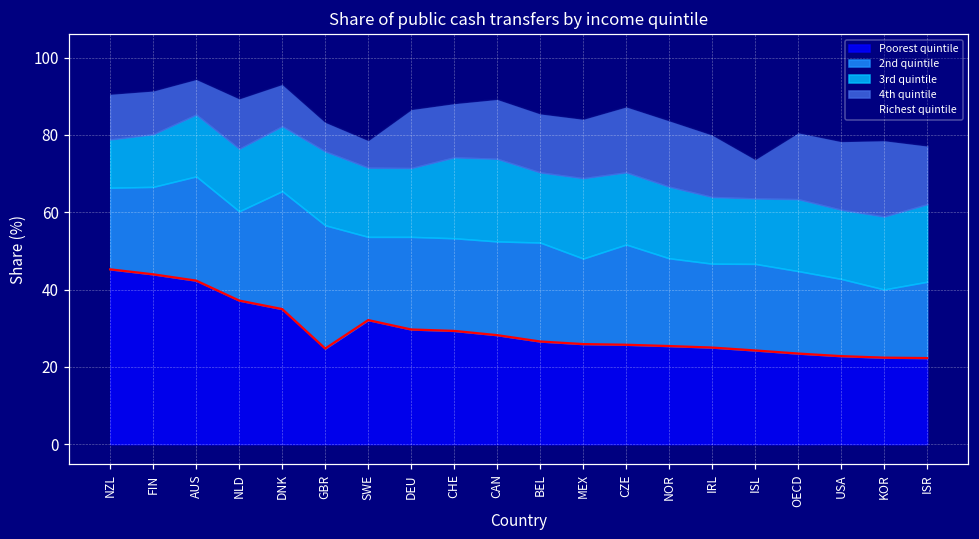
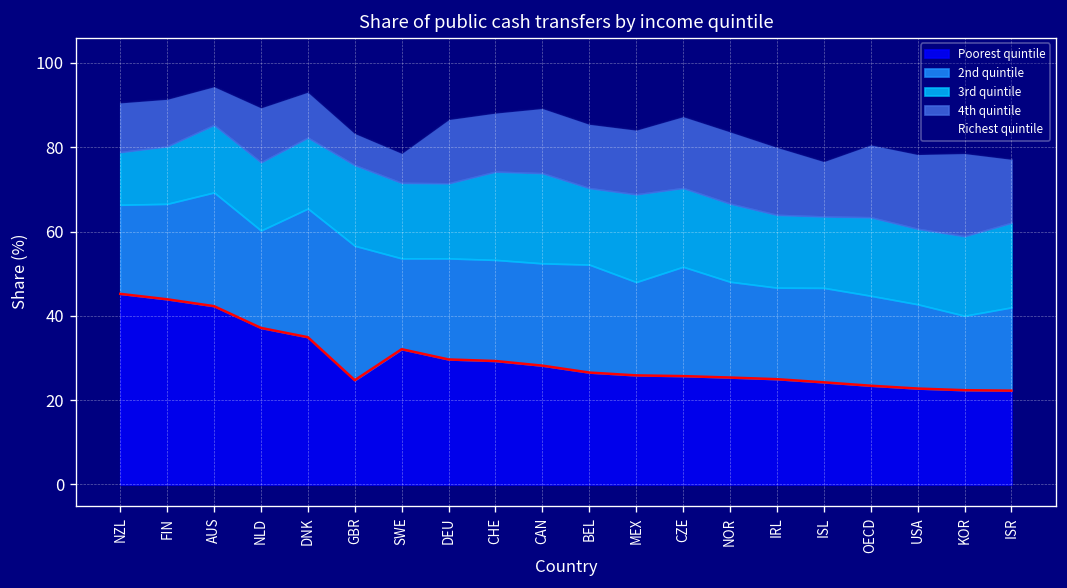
4th quintile, ISL: 10 -> 13
